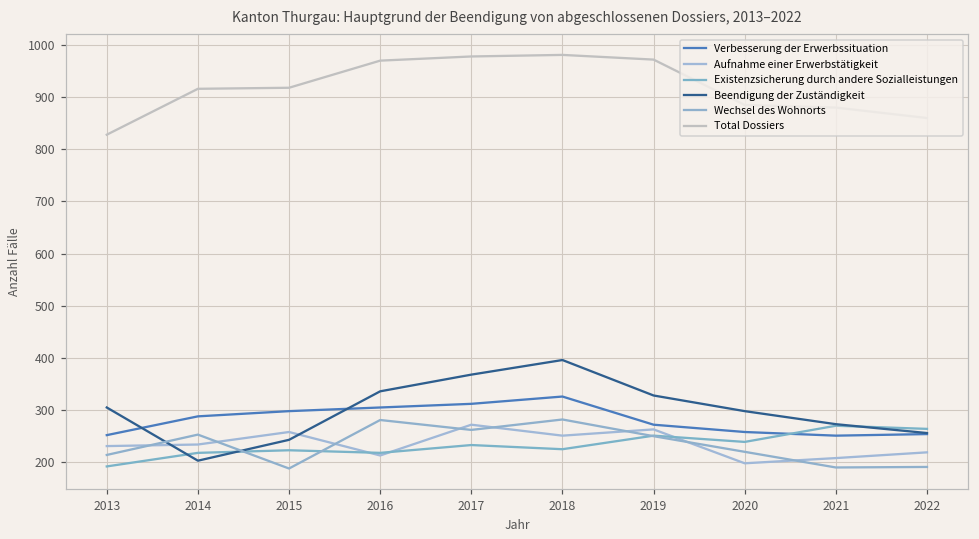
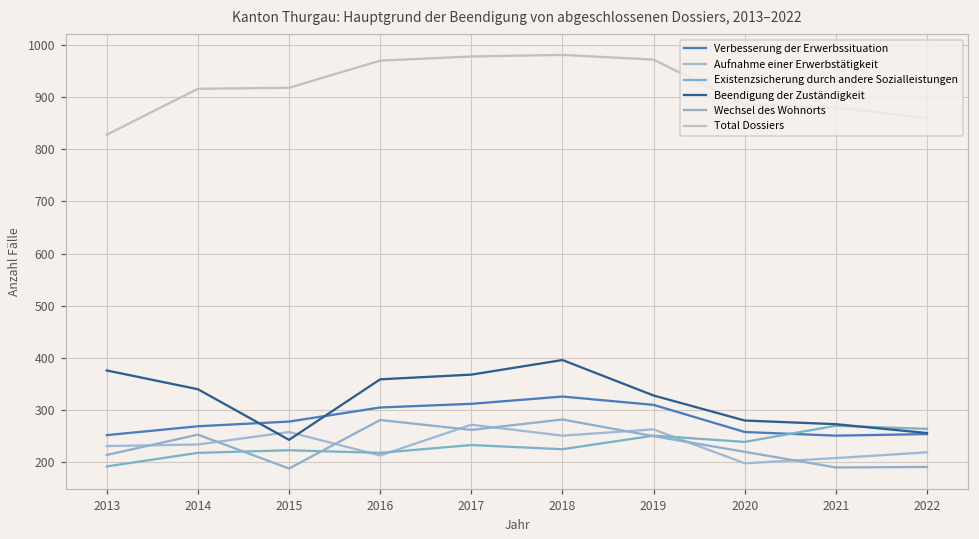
Beendigung der Zuständigkeit, 2013: 310 -> 380
Verbesserung der Erwerbssituation, 2014: 290 -> 270
Beendigung der Zuständigkeit, 2014: 200 -> 340
Verbesserung der Erwerbssituation, 2015: 300 -> 280
Beendigung der Zuständigkeit, 2016: 340 -> 360
Verbesserung der Erwerbssituation, 2019: 270 -> 310
Beendigung der Zuständigkeit, 2020: 300 -> 280
